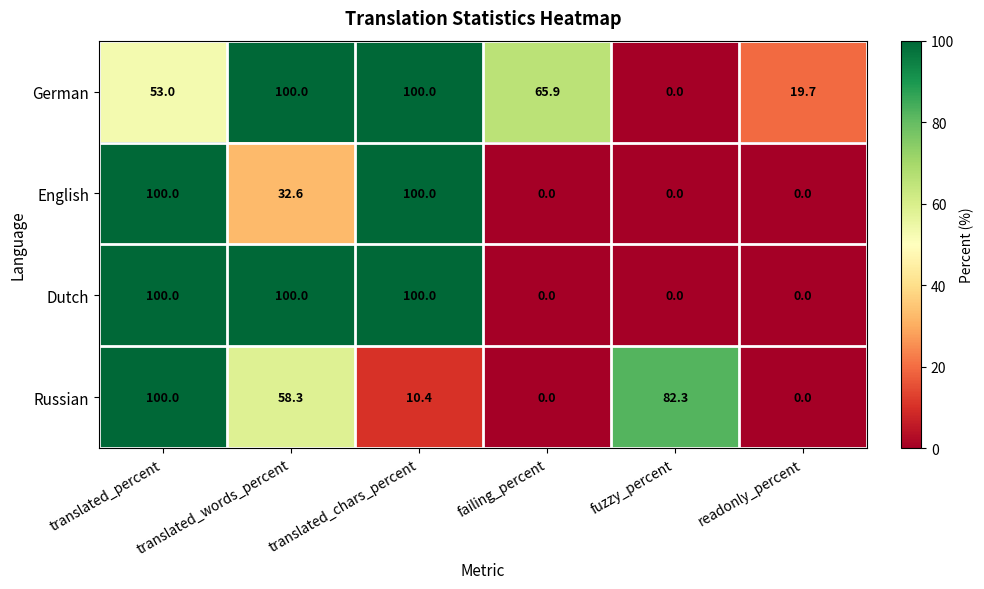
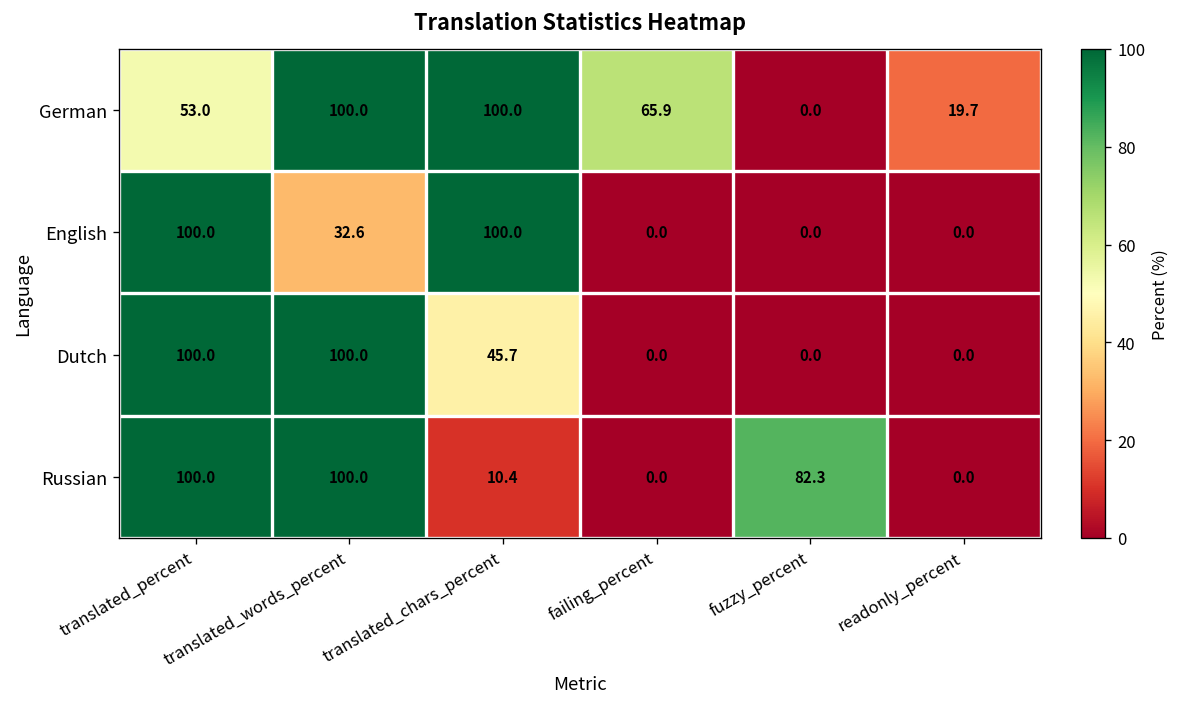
Dutch, translated_chars_percent: 100.0 -> 45.7
Russian, translated_words_percent: 58.3 -> 100.0
